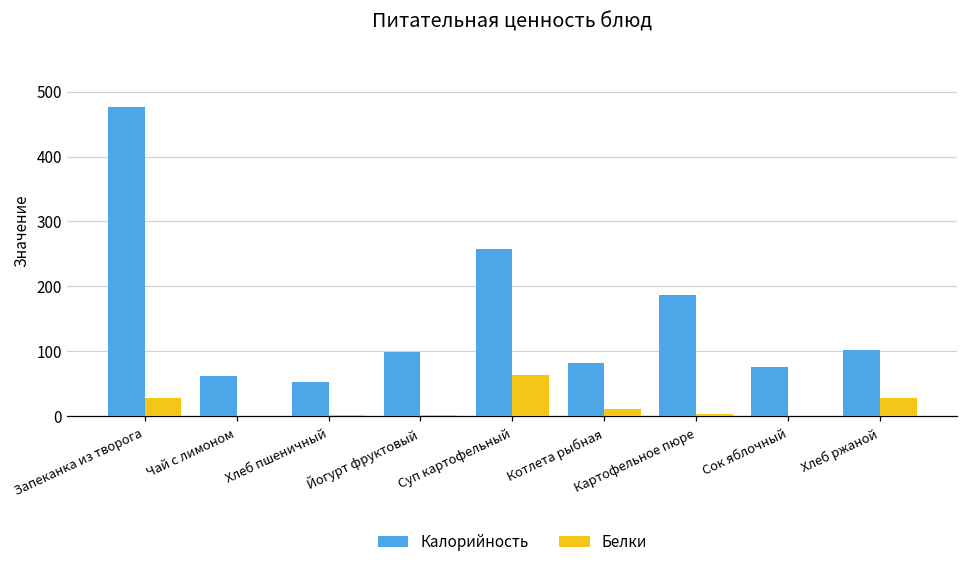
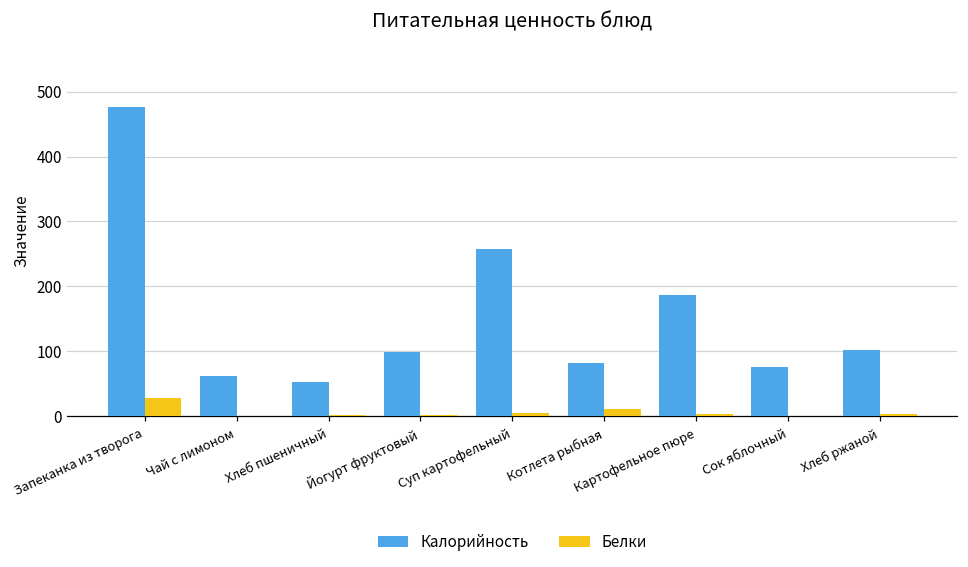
Белки, Суп картофельный: 60 -> 10
Белки, Хлеб ржаной: 30 -> 0
